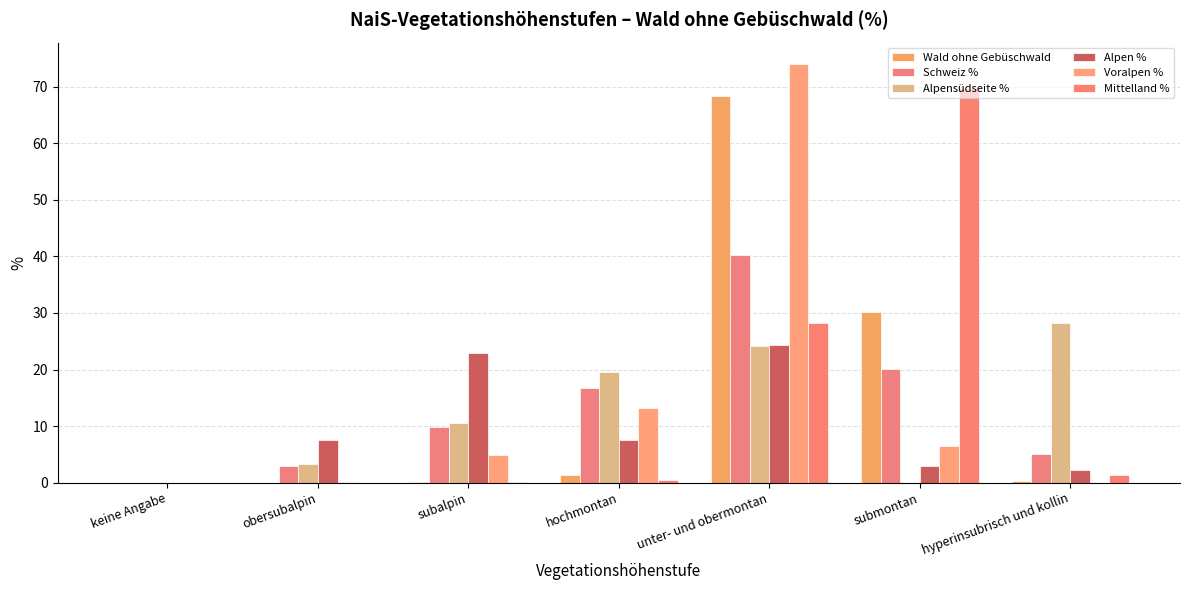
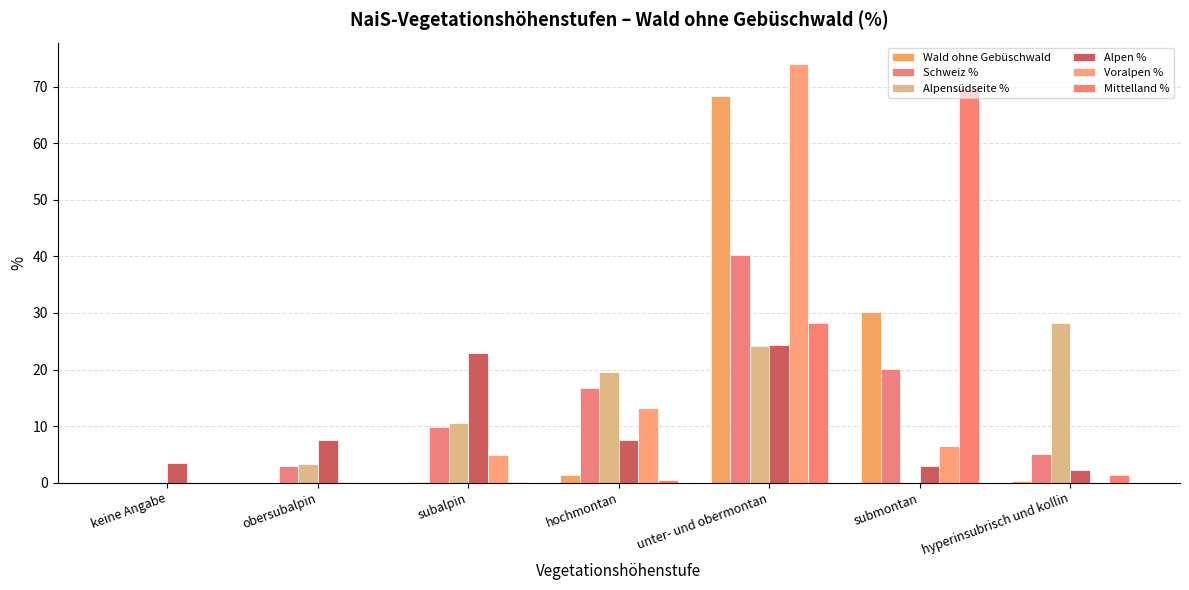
Alpen %, keine Angabe: 0 -> 3
